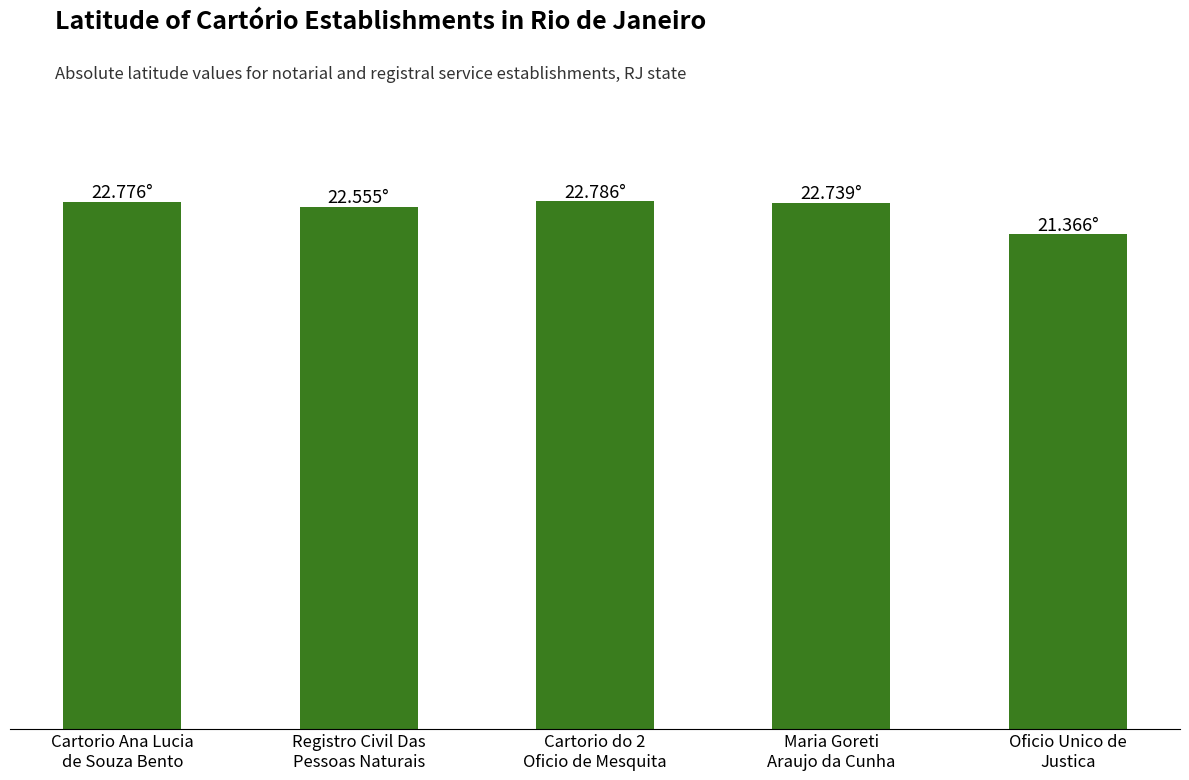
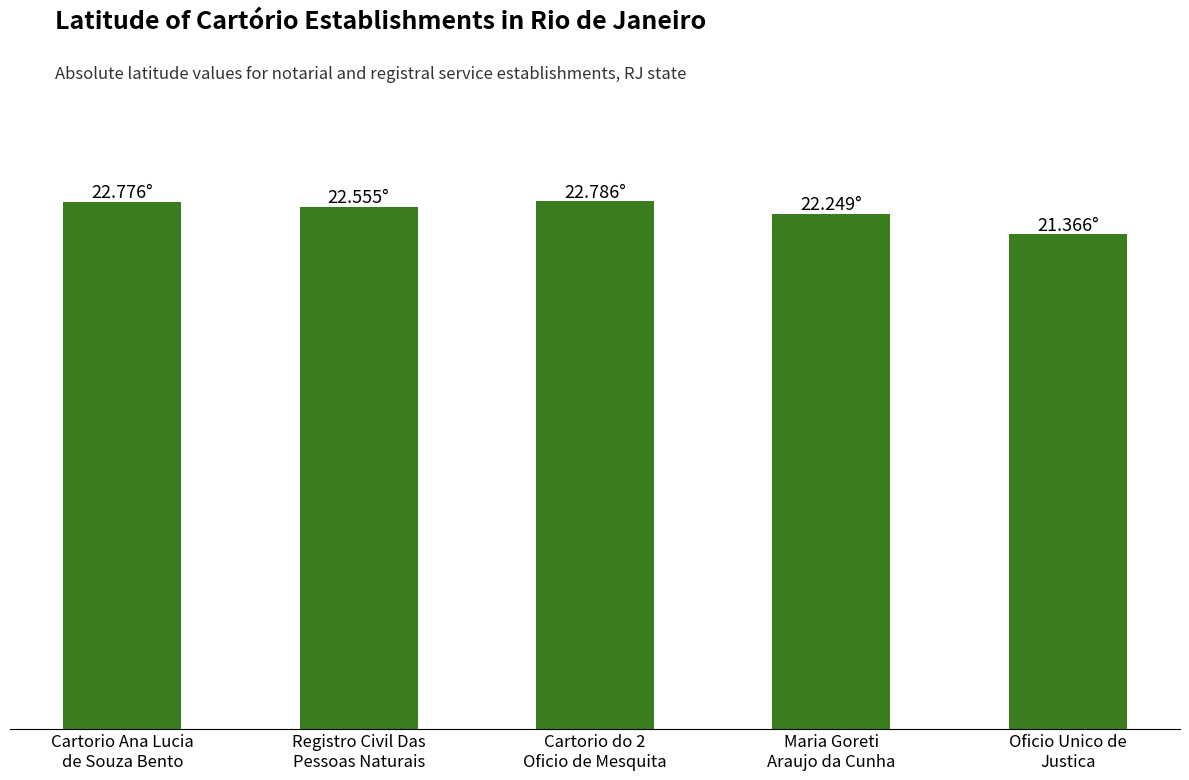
Maria Goreti Araujo da Cunha: 22.739° -> 22.249°
